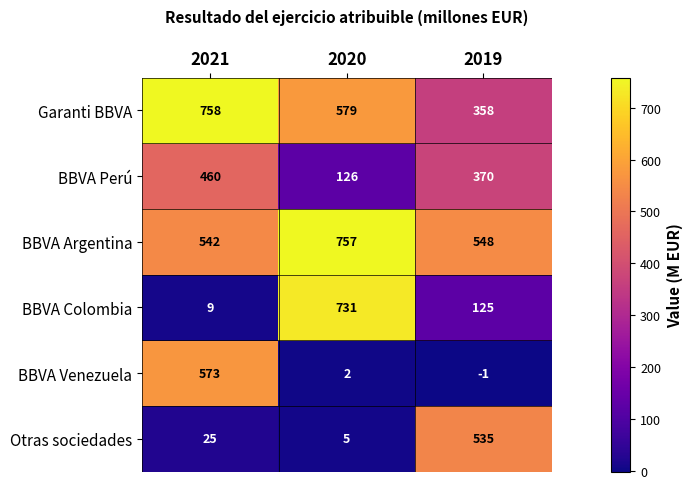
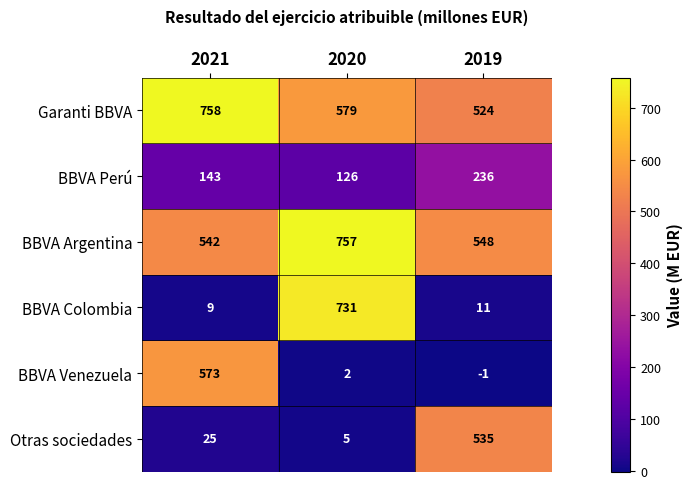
Garanti BBVA, 2019: 358 -> 524
BBVA Perú, 2021: 460 -> 143
BBVA Perú, 2019: 370 -> 236
BBVA Colombia, 2019: 125 -> 11
